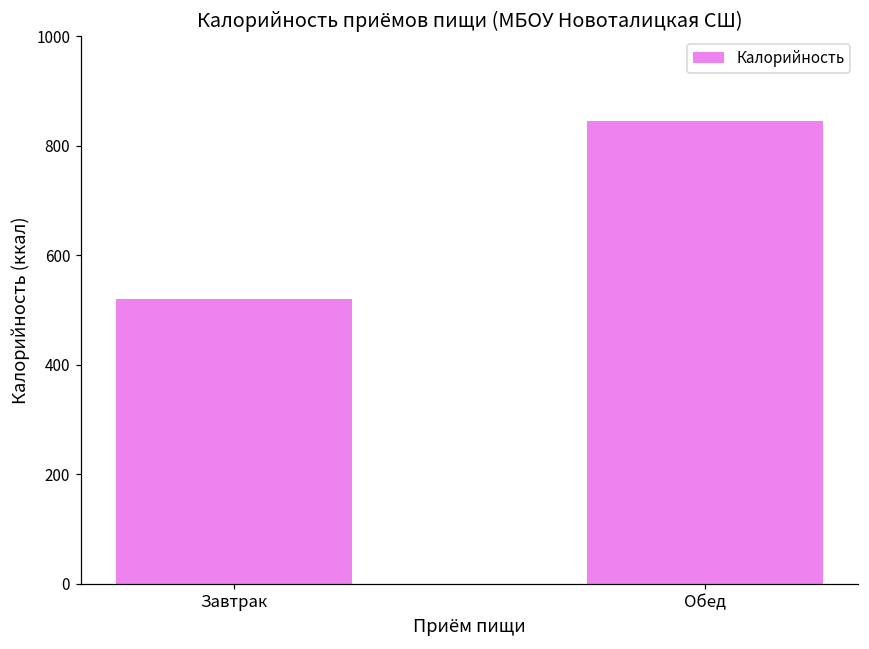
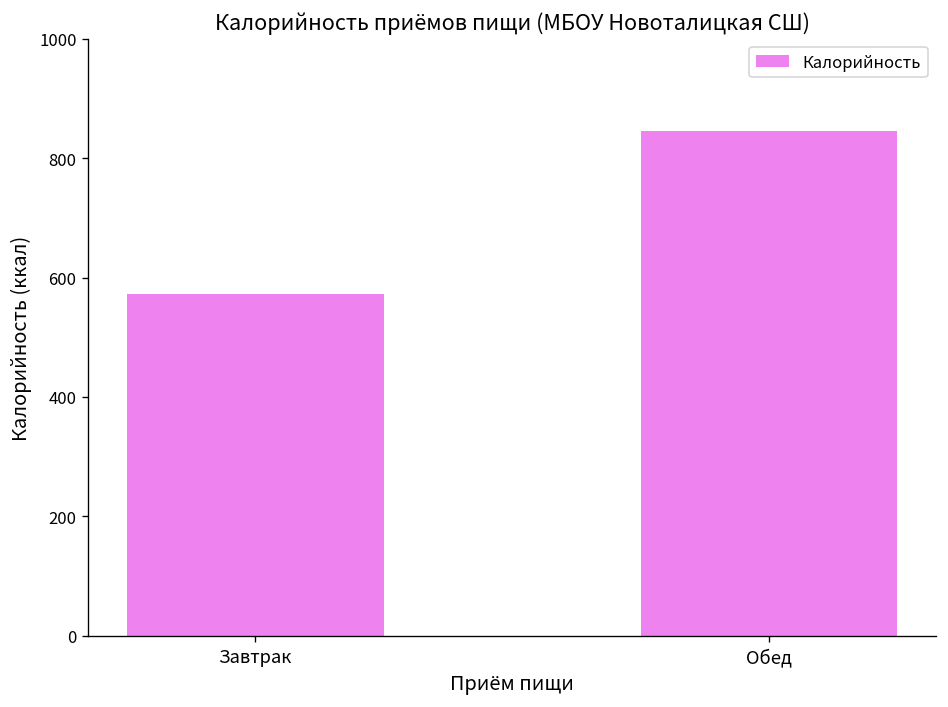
Завтрак: 520 -> 570
